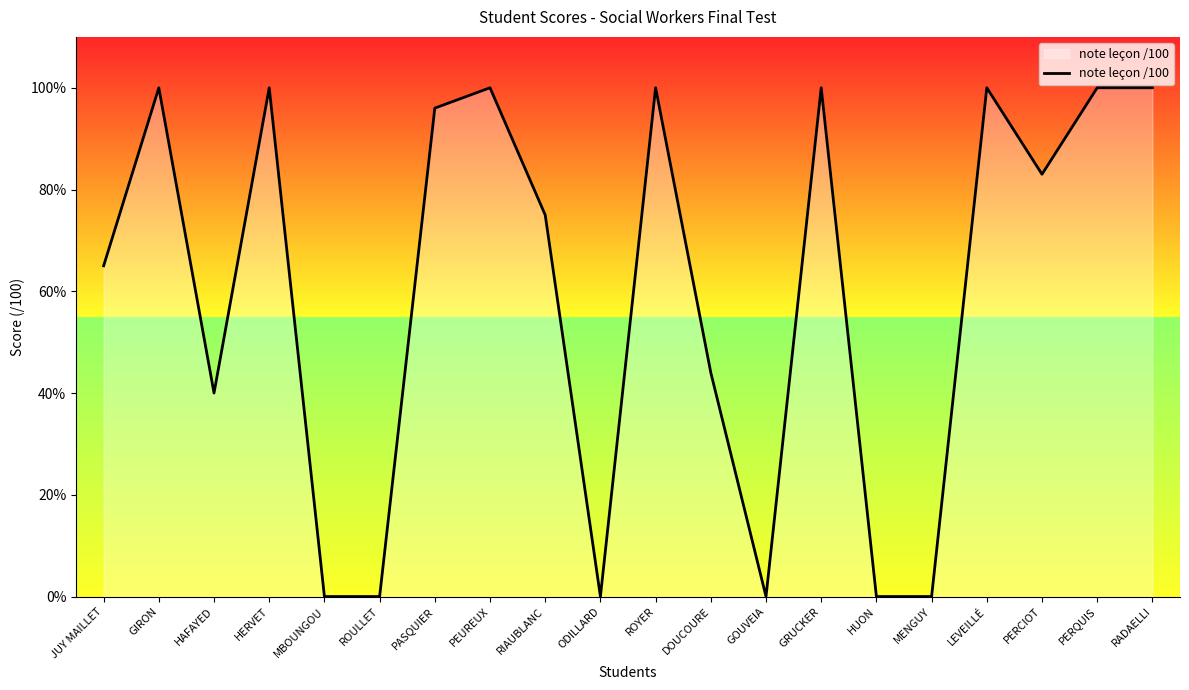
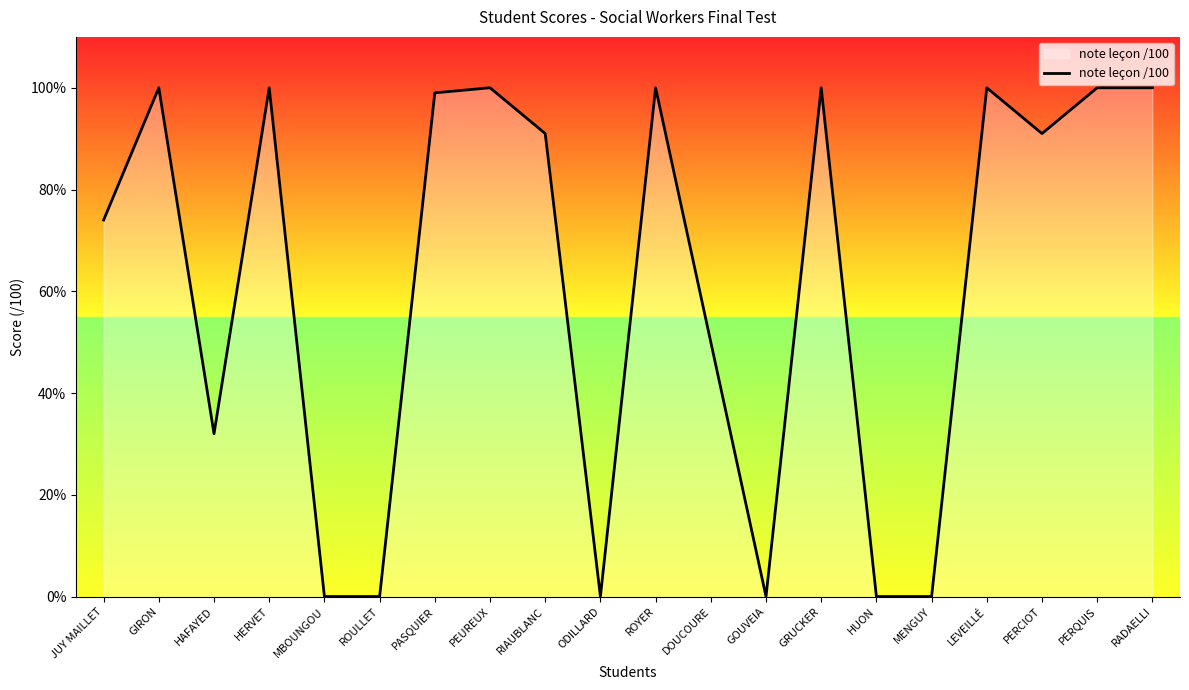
JUY MAILLET: 65% -> 74%
HAFAYED: 40% -> 32%
PASQUIER: 96% -> 99%
RIAUBLANC: 75% -> 91%
DOUCOURE: 44% -> 50%
PERCIOT: 83% -> 91%
